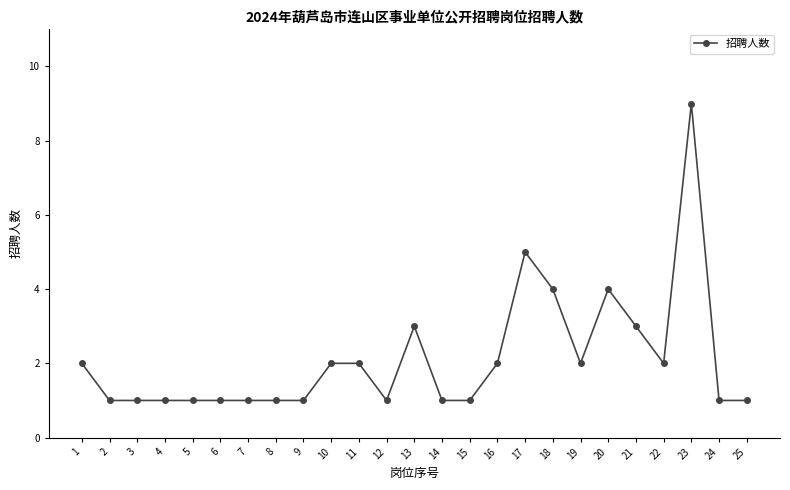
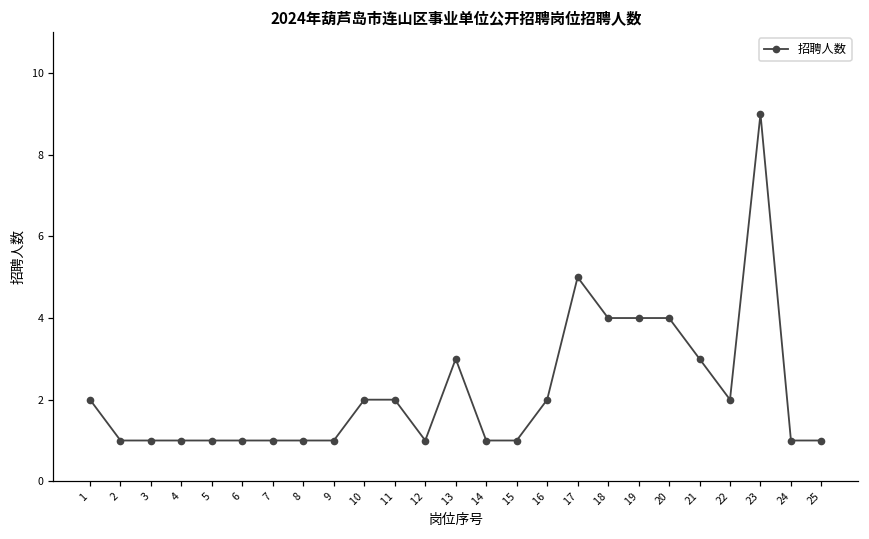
19: 2 -> 4
